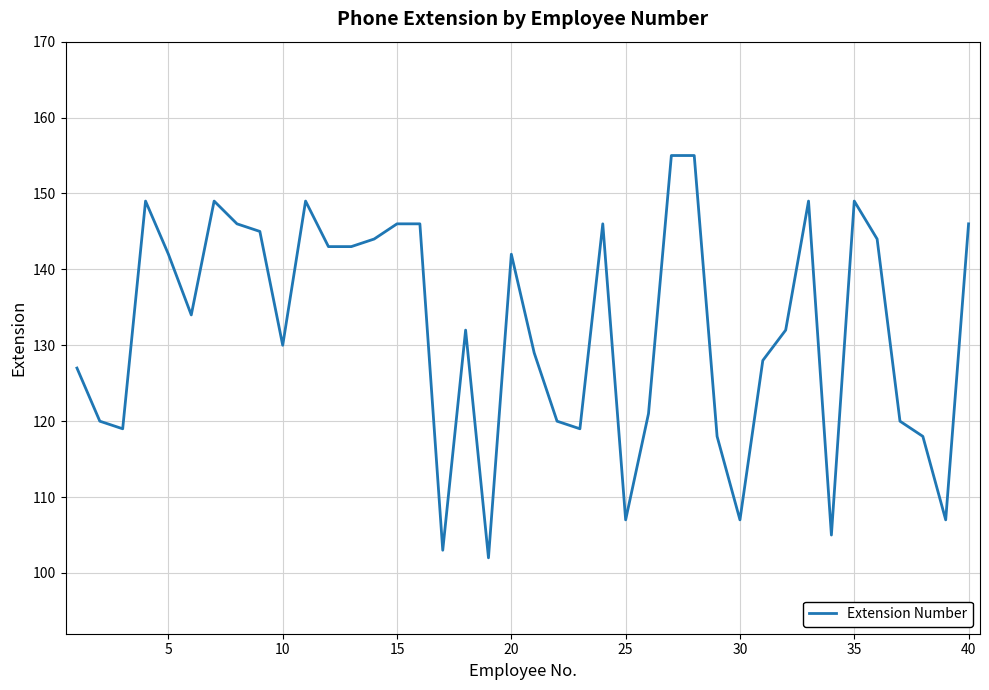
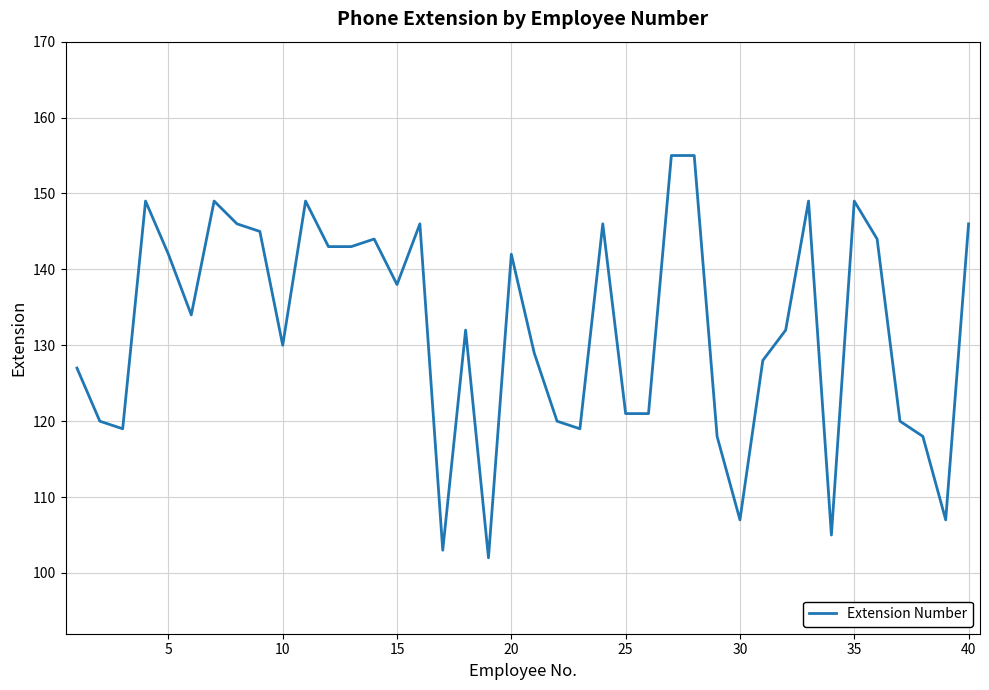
15: 146 -> 138
25: 107 -> 121
